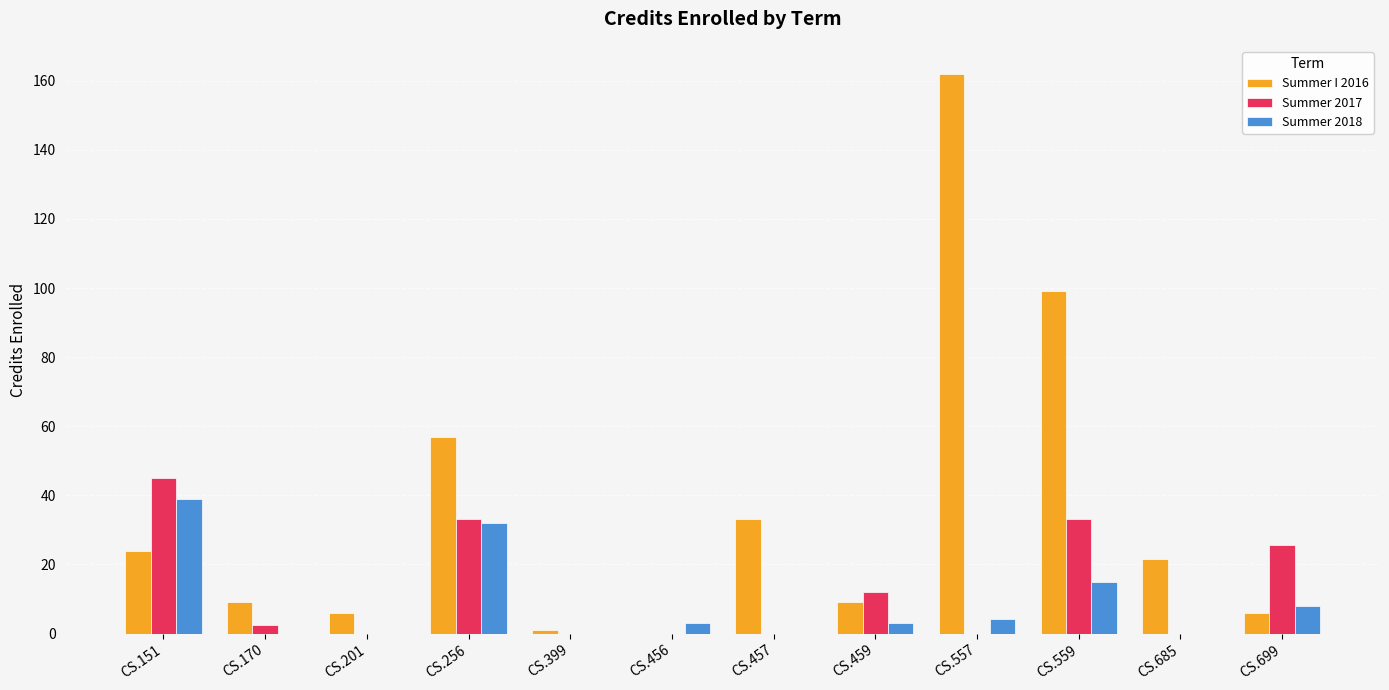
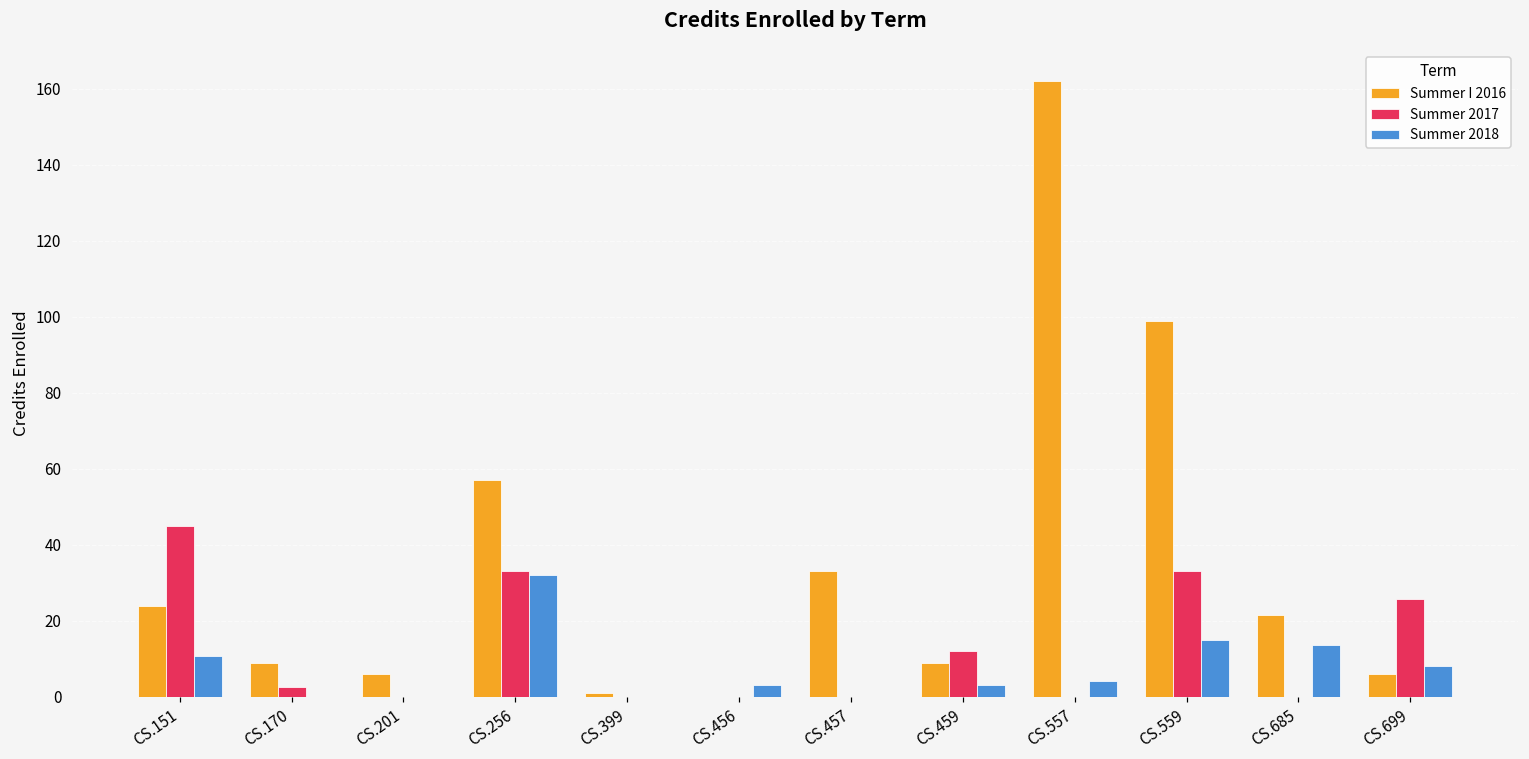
Summer 2018, CS.151: 39 -> 11
Summer 2018, CS.685: 0 -> 14
